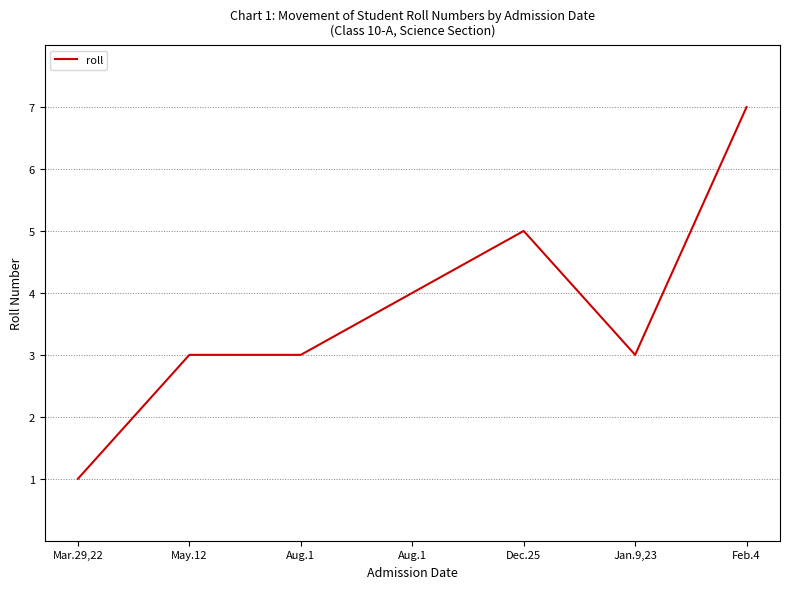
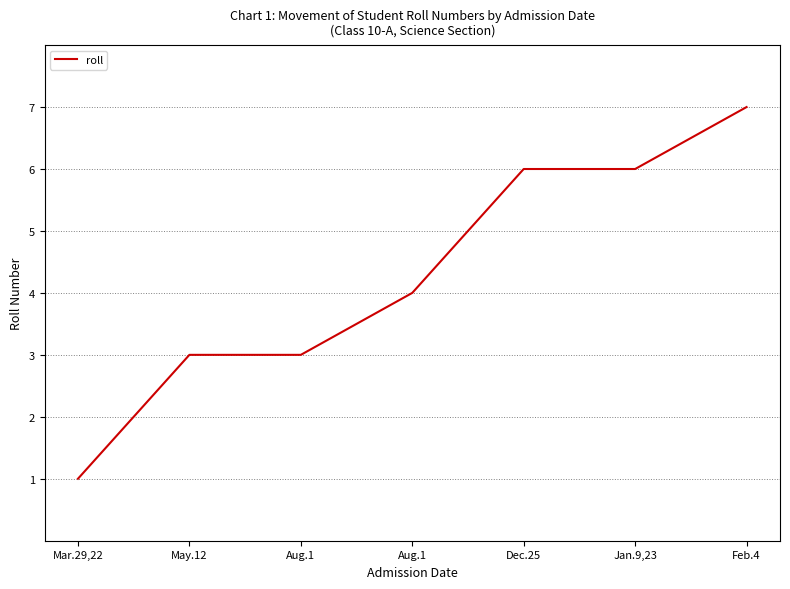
Dec.25: 5 -> 6
Jan.9,23: 3 -> 6
